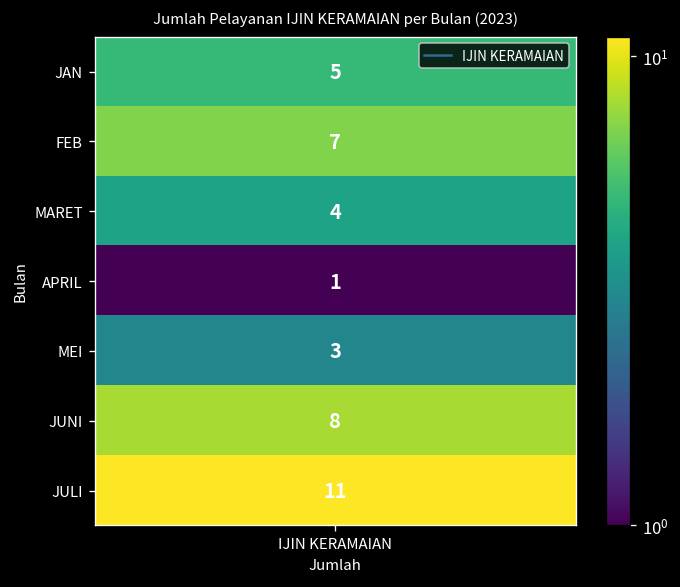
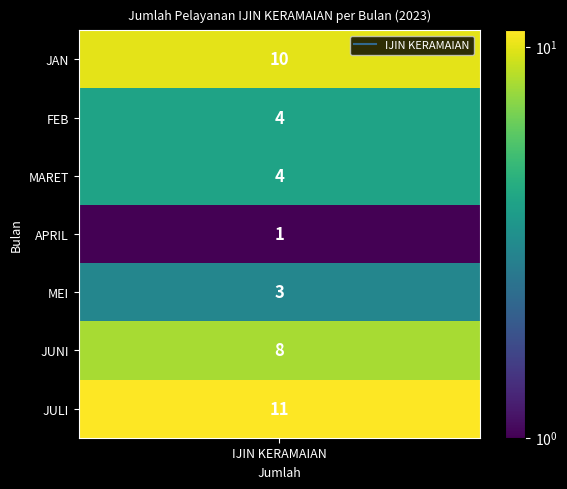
JAN, IJIN KERAMAIAN: 5 -> 10
FEB, IJIN KERAMAIAN: 7 -> 4
